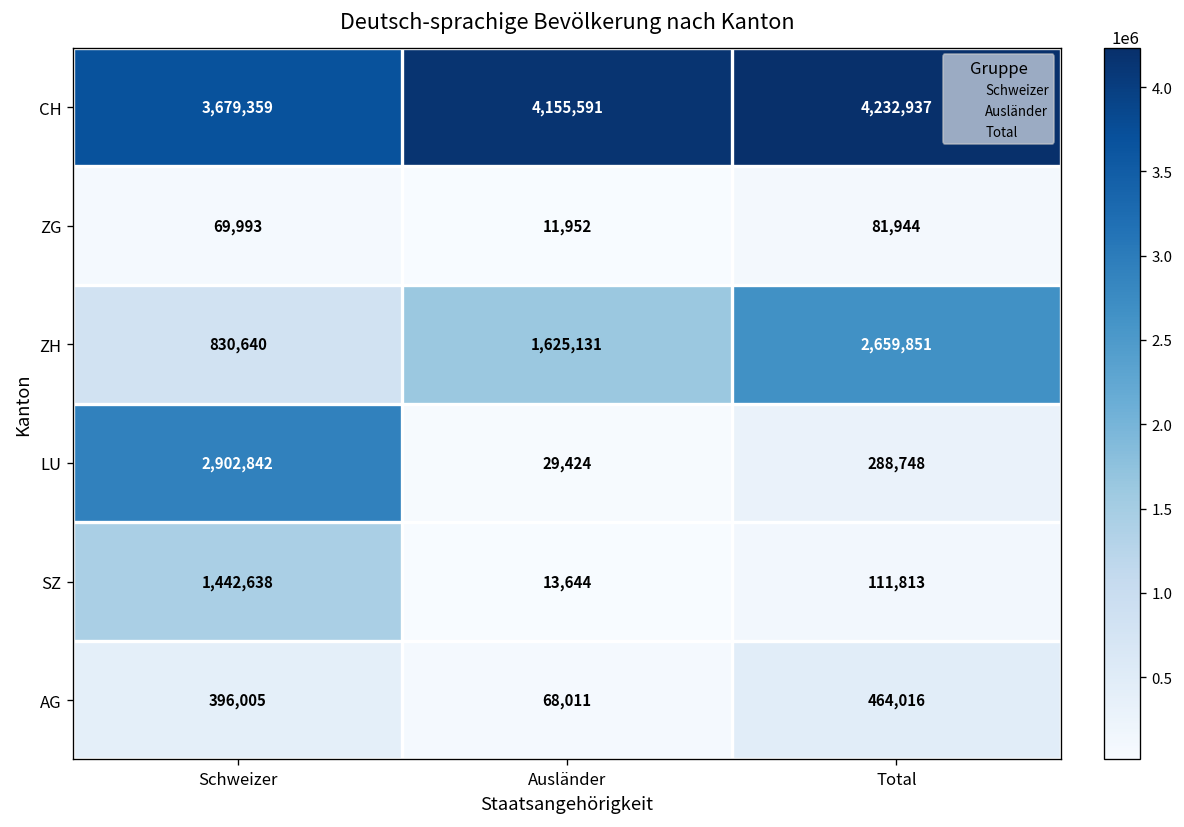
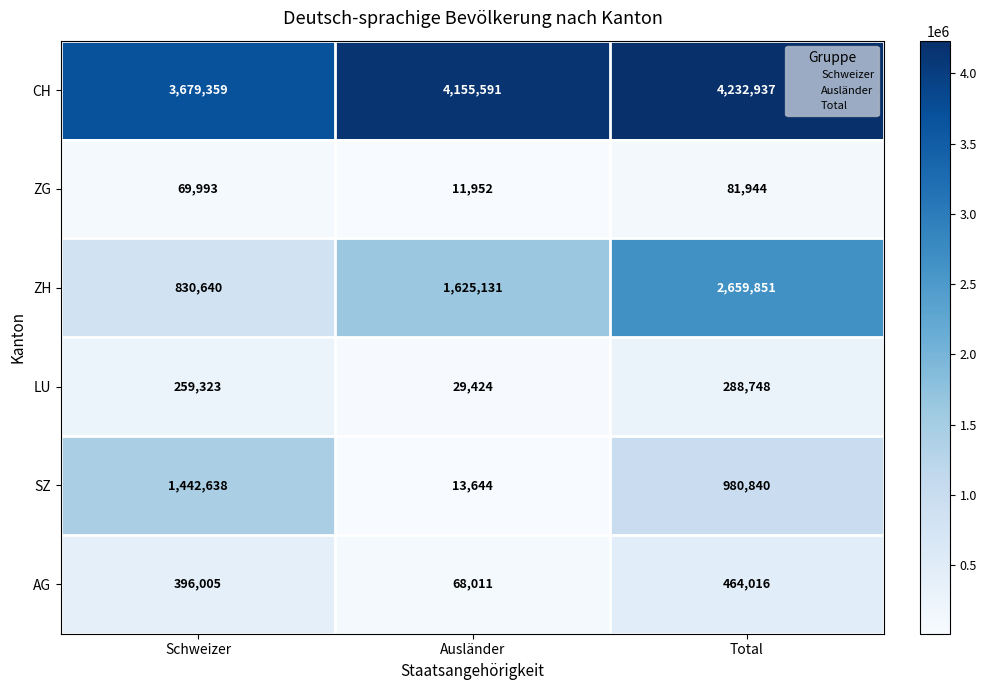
LU, Schweizer: 2,902,842 -> 259,323
SZ, Total: 111,813 -> 980,840
